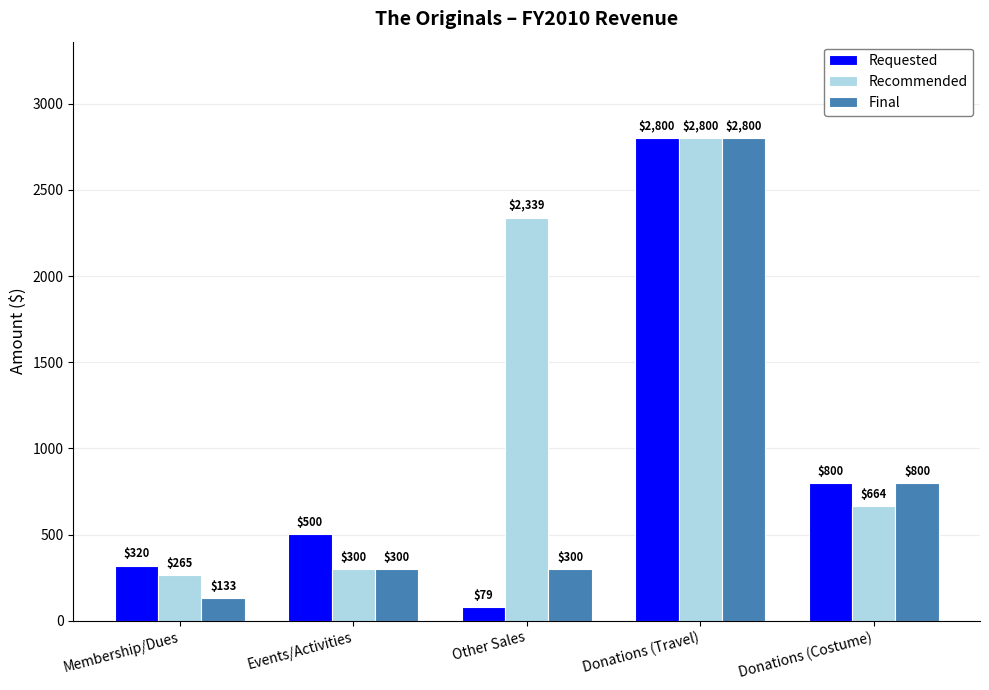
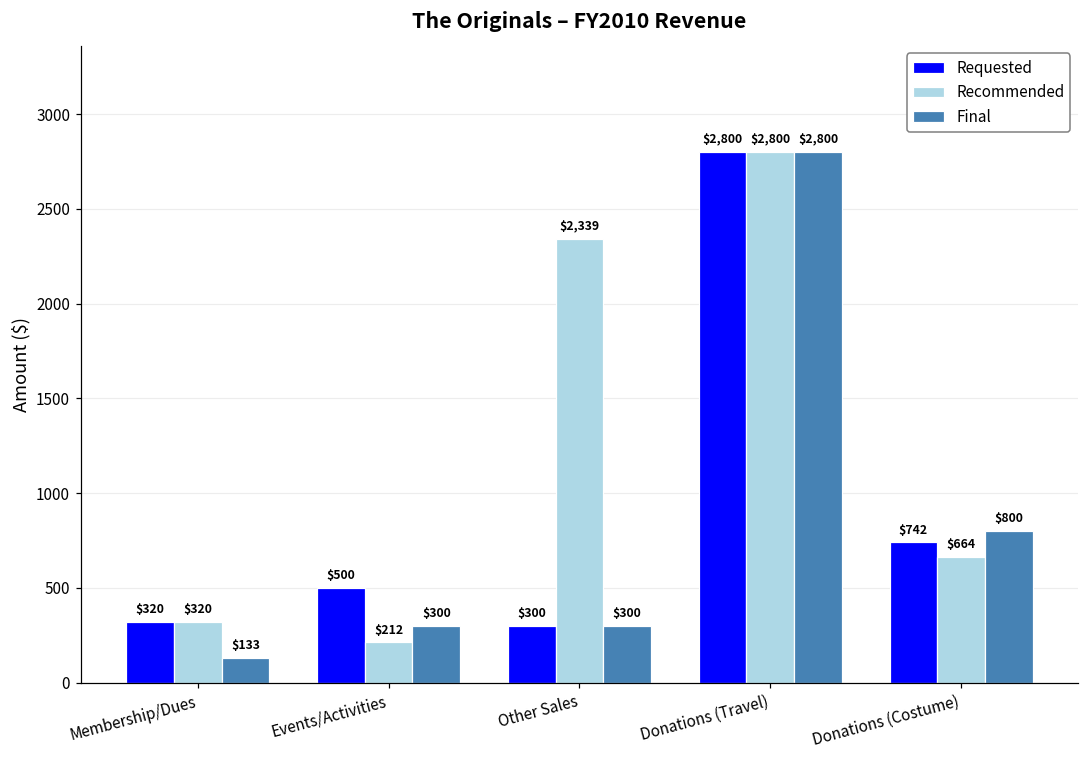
Recommended, Membership/Dues: $265 -> $320
Recommended, Events/Activities: $300 -> $212
Requested, Other Sales: $79 -> $300
Requested, Donations (Costume): $800 -> $742
